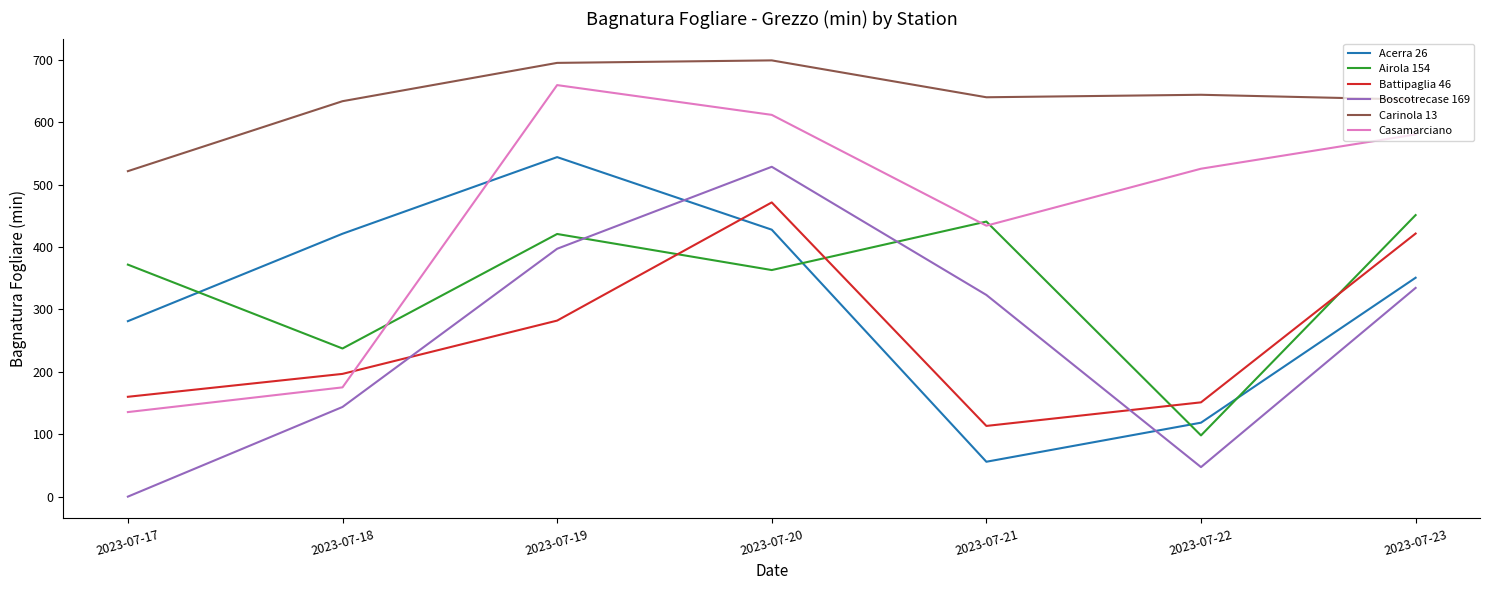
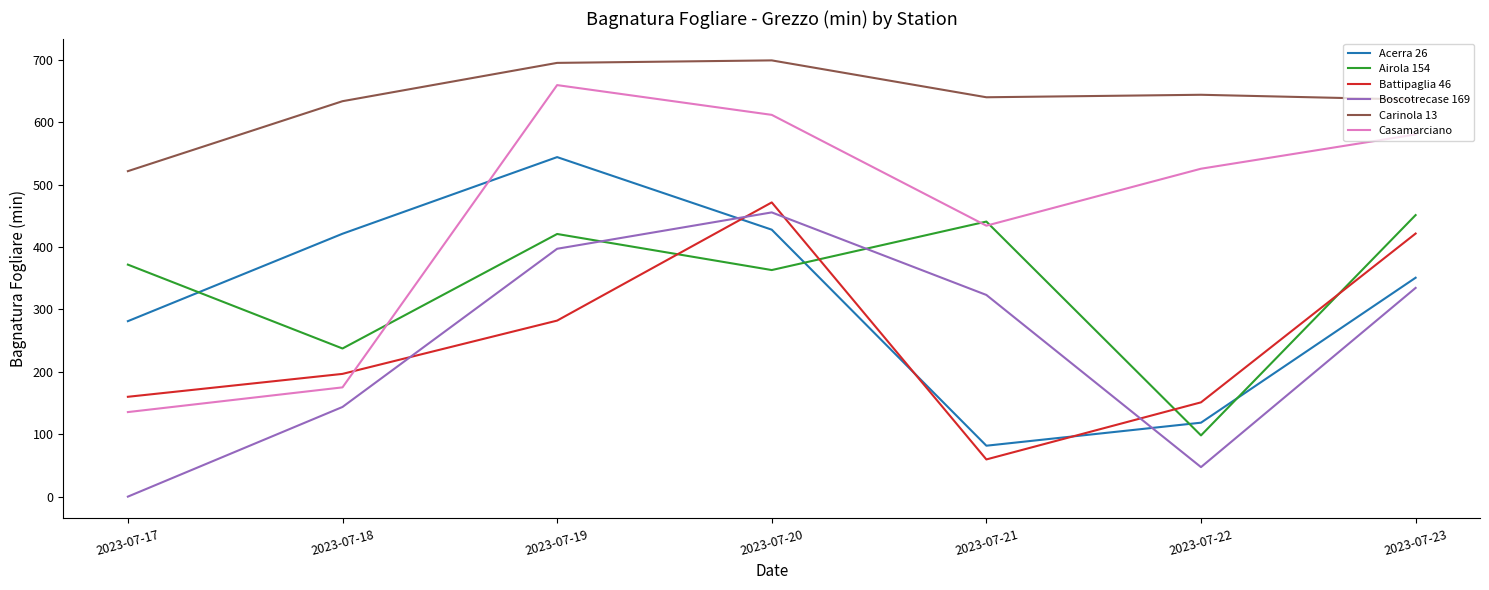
Boscotrecase 169, 2023-07-20: 530 -> 460
Acerra 26, 2023-07-21: 60 -> 80
Battipaglia 46, 2023-07-21: 110 -> 60
